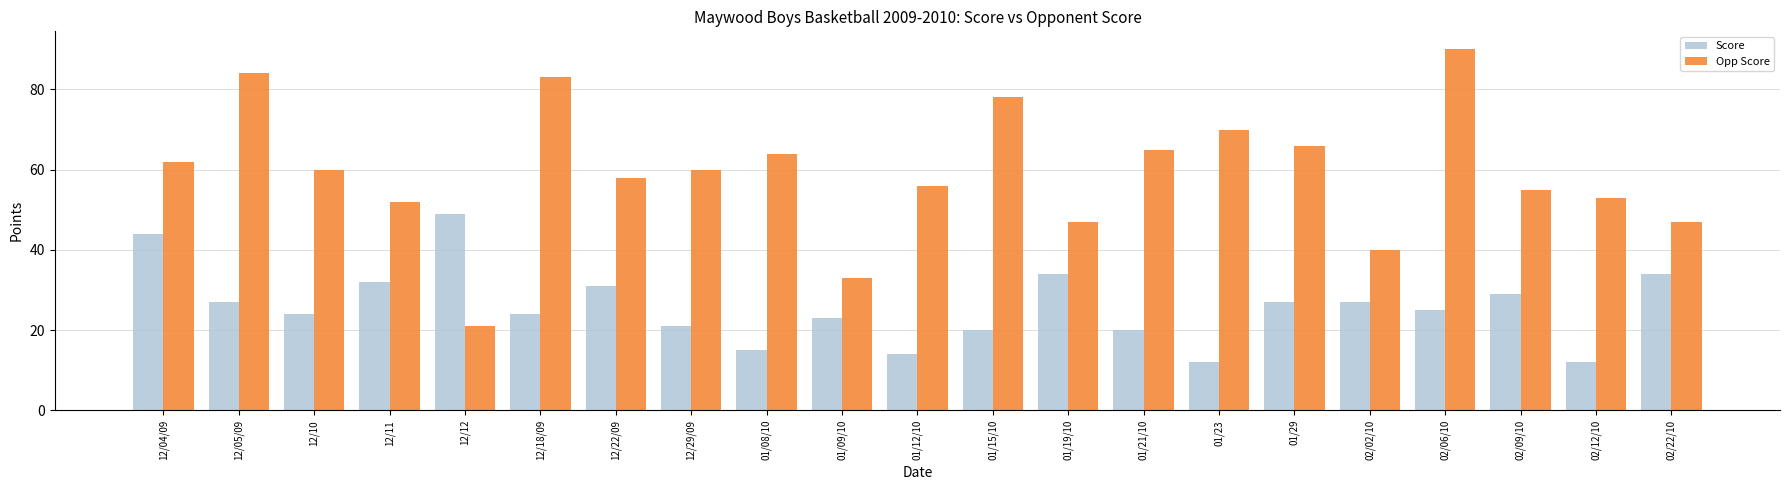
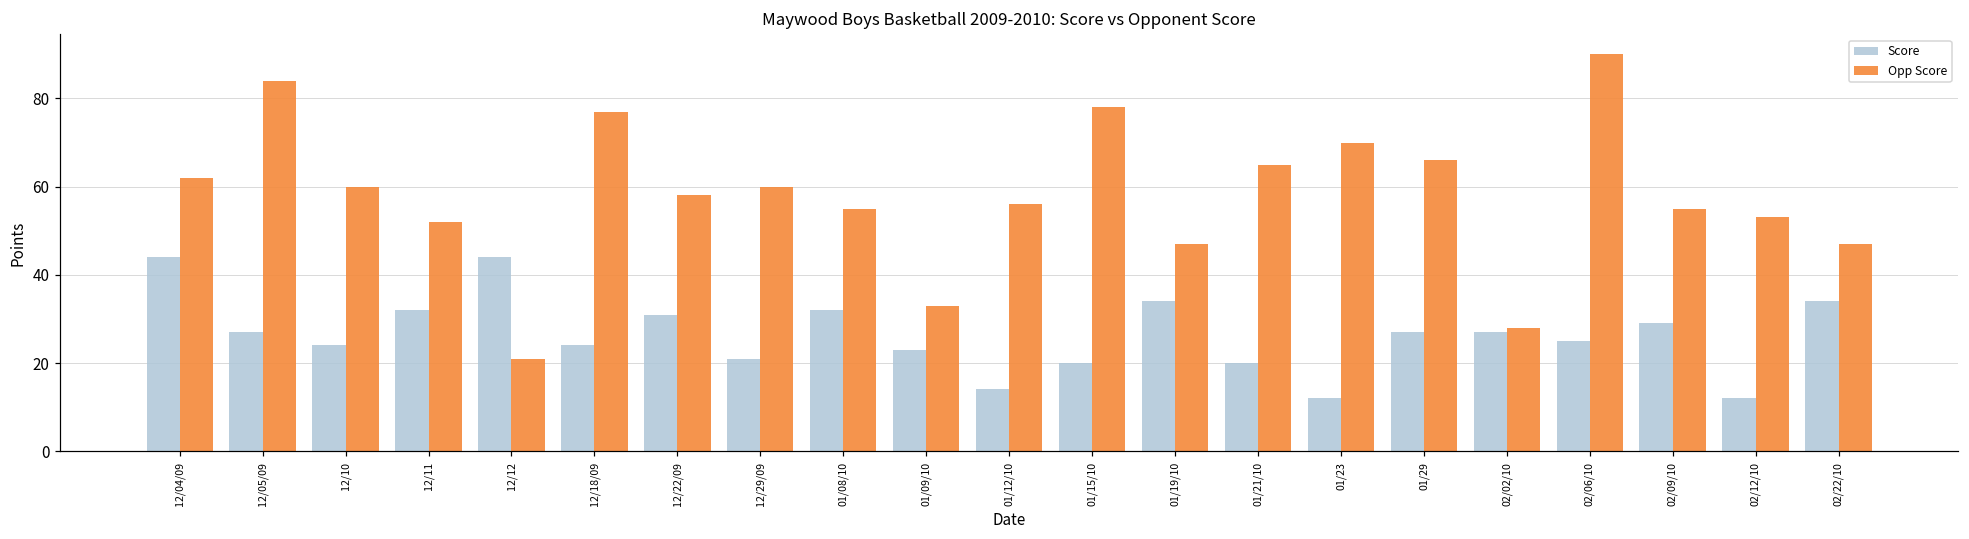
Score, 12/12: 49 -> 44
Opp Score, 12/18/09: 83 -> 77
Score, 01/08/10: 15 -> 32
Opp Score, 01/08/10: 64 -> 55
Opp Score, 02/02/10: 40 -> 28
